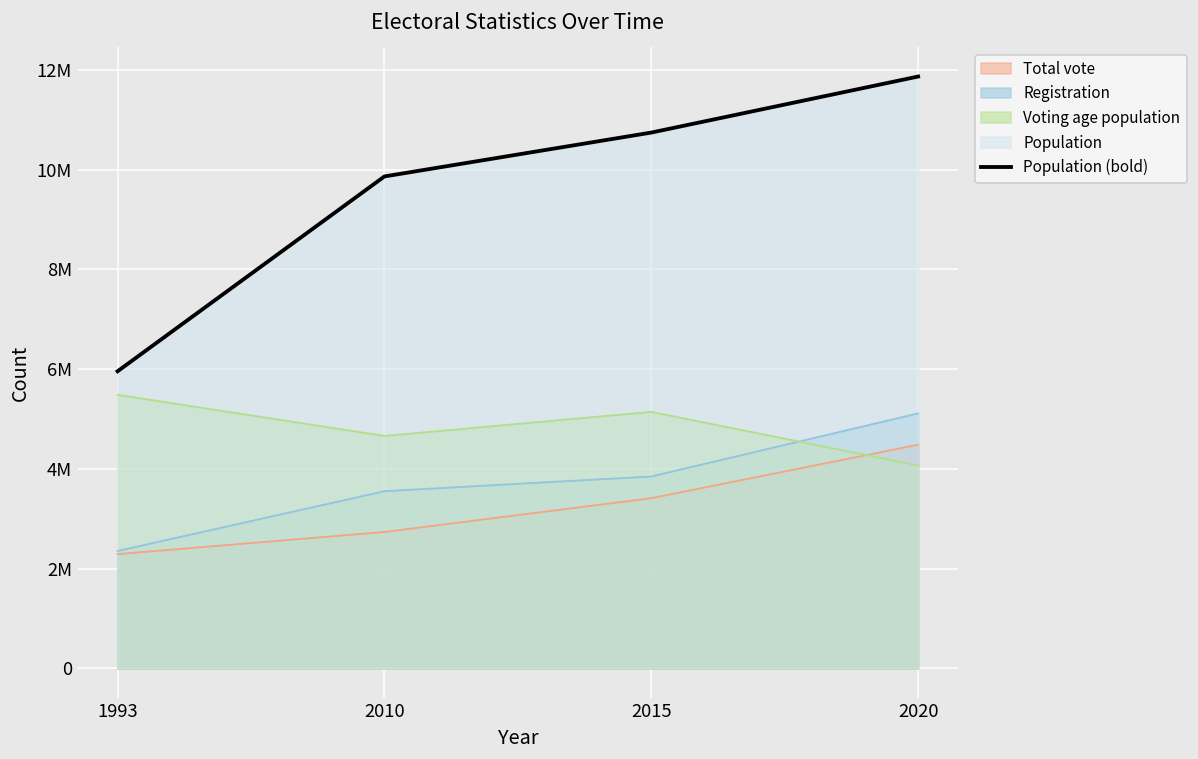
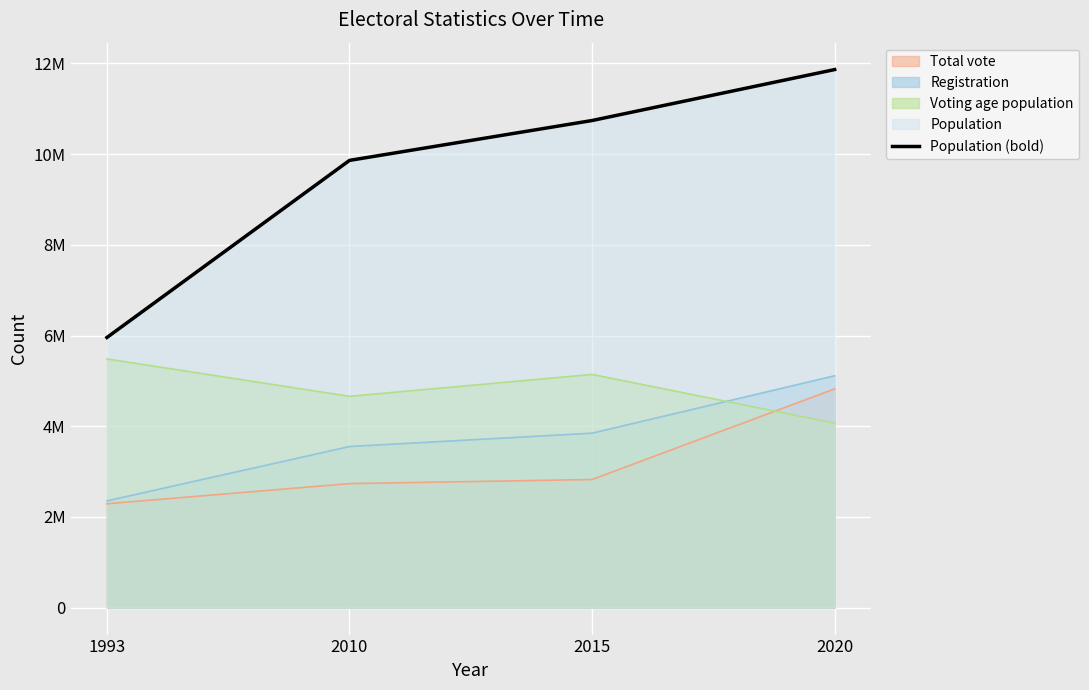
Total vote, 2015: 3400000 -> 2800000
Total vote, 2020: 4500000 -> 4800000
